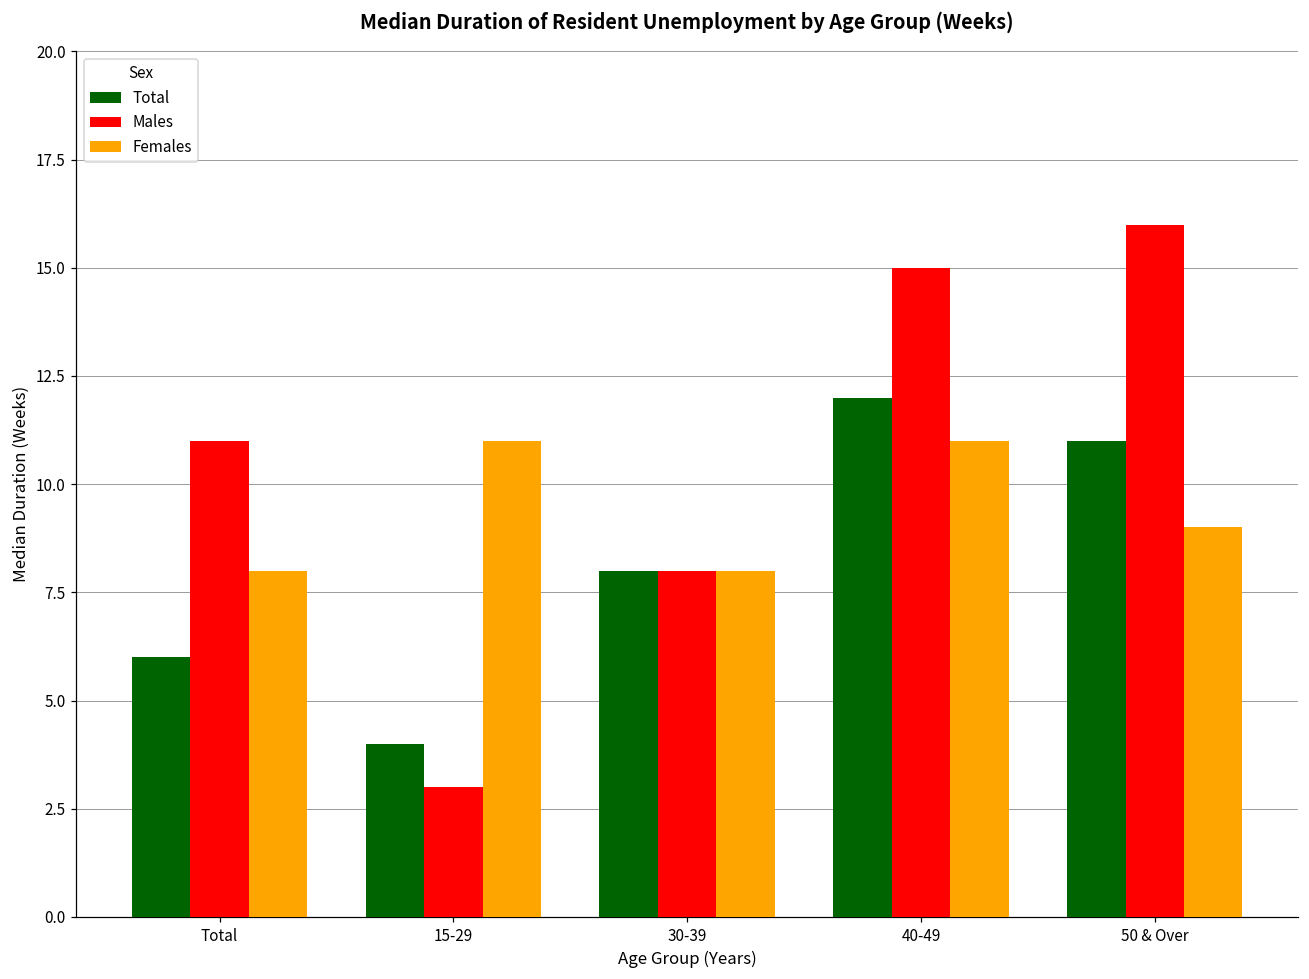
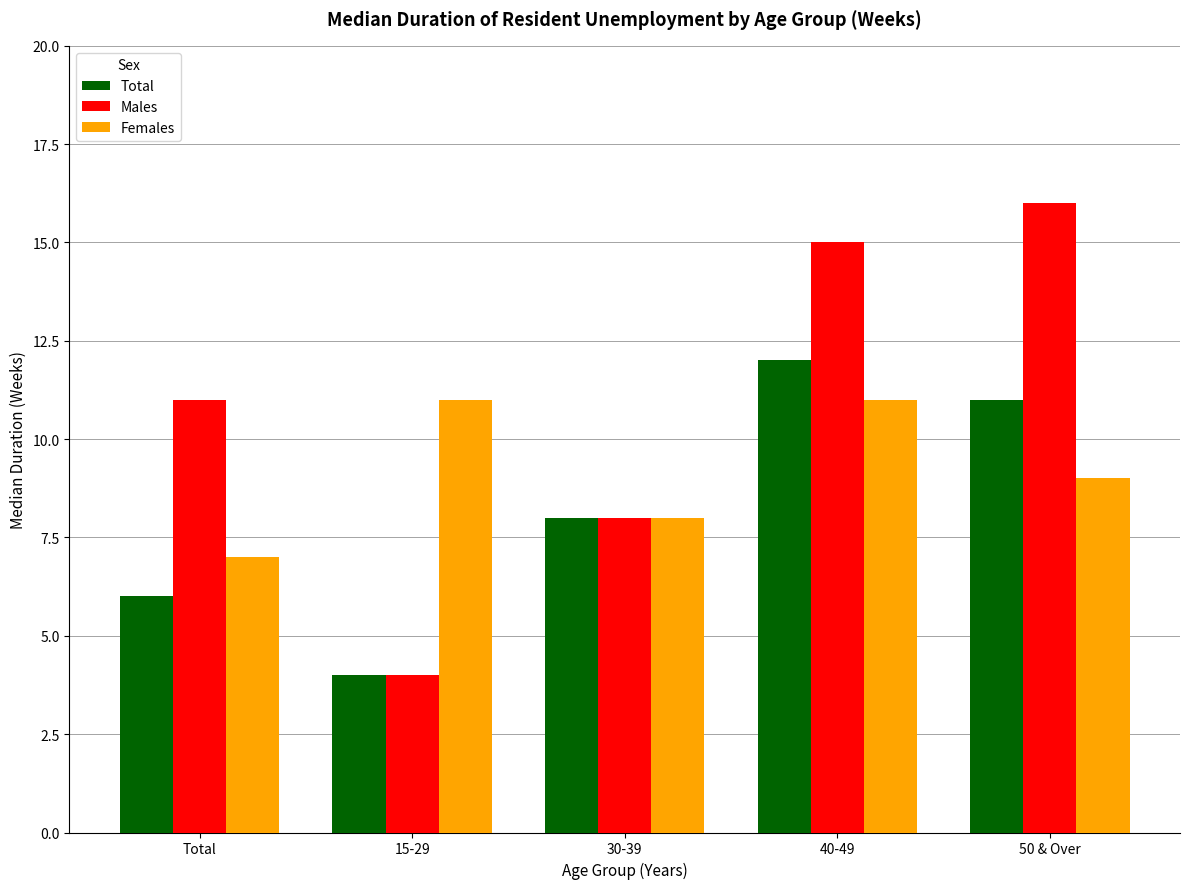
Females, Total: 8 -> 7
Males, 15-29: 3 -> 4
